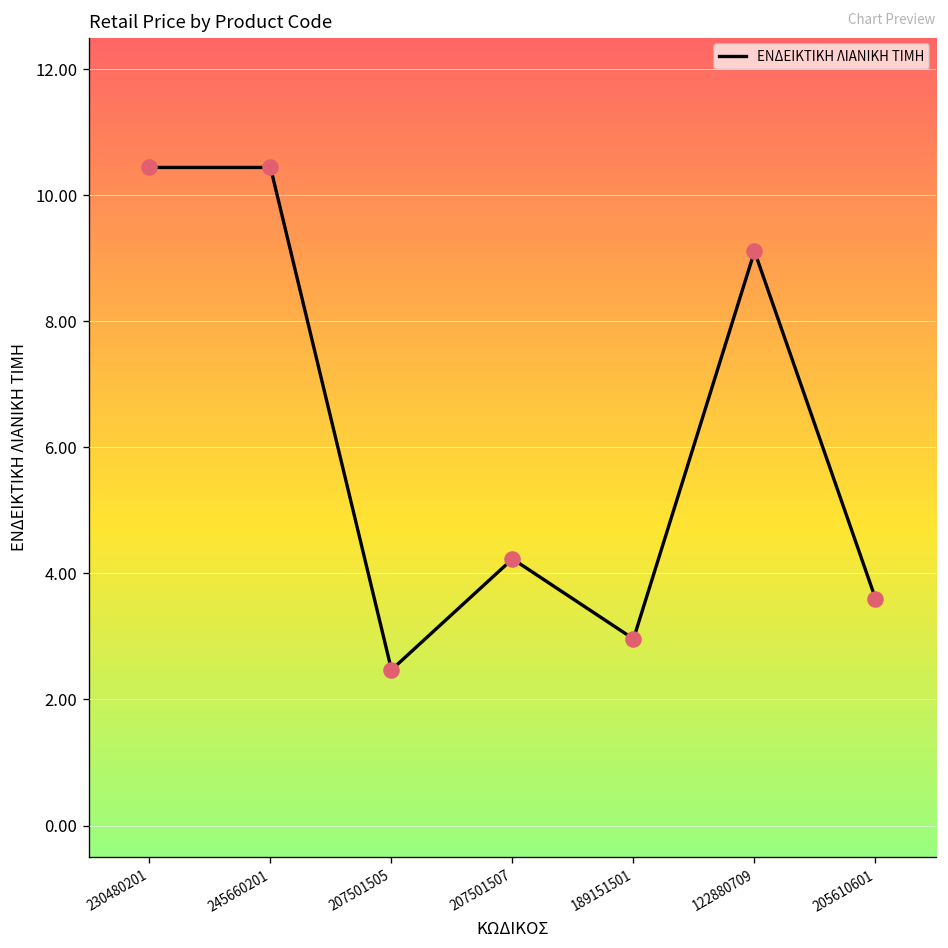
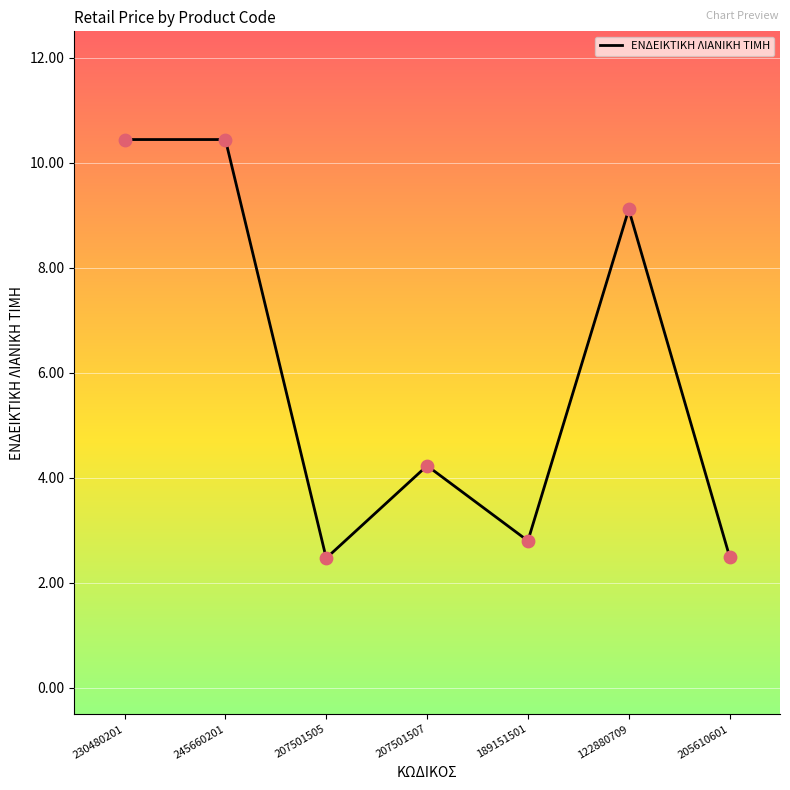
189151501: 3.0 -> 2.8
205610601: 3.6 -> 2.5
